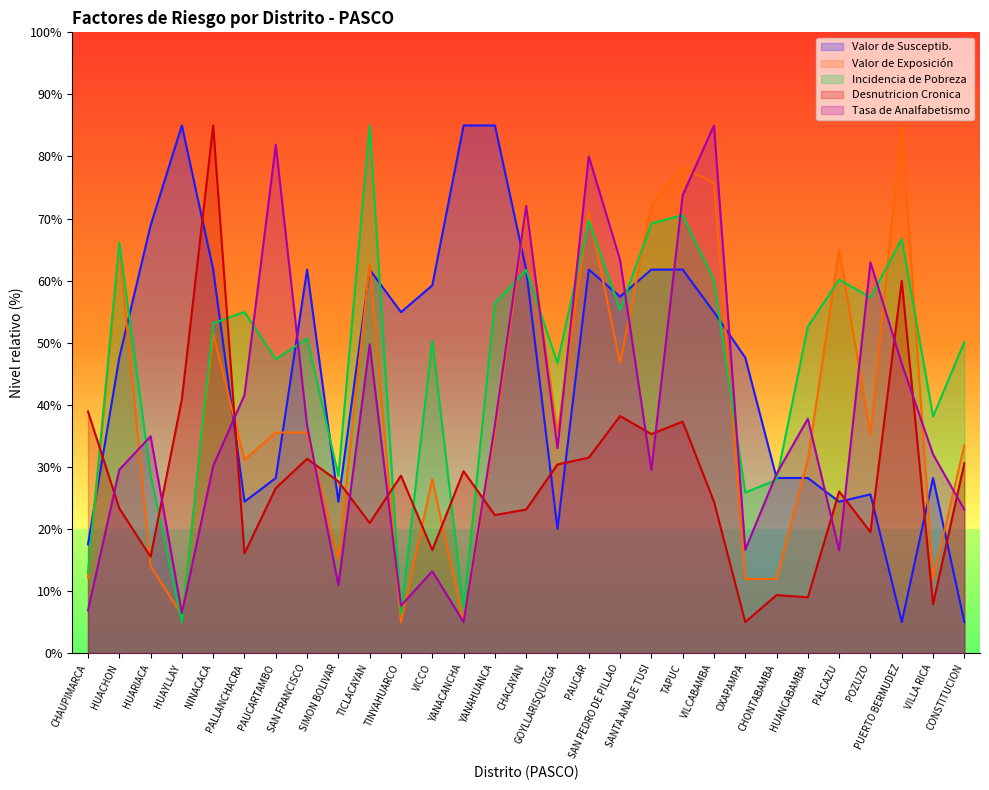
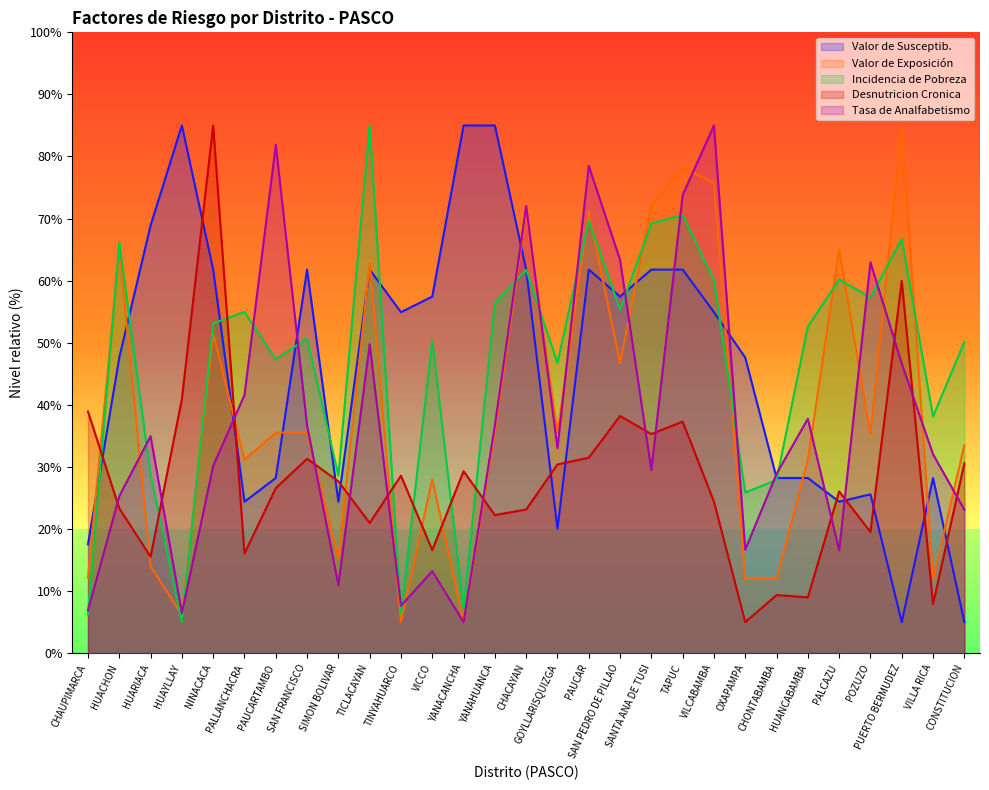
Incidencia de Pobreza, CHAUPIMARCA: 13% -> 6%
Tasa de Analfabetismo, HUACHON: 30% -> 25%
Valor de Susceptib., VICCO: 59% -> 57%
Tasa de Analfabetismo, PAUCAR: 80% -> 78%
